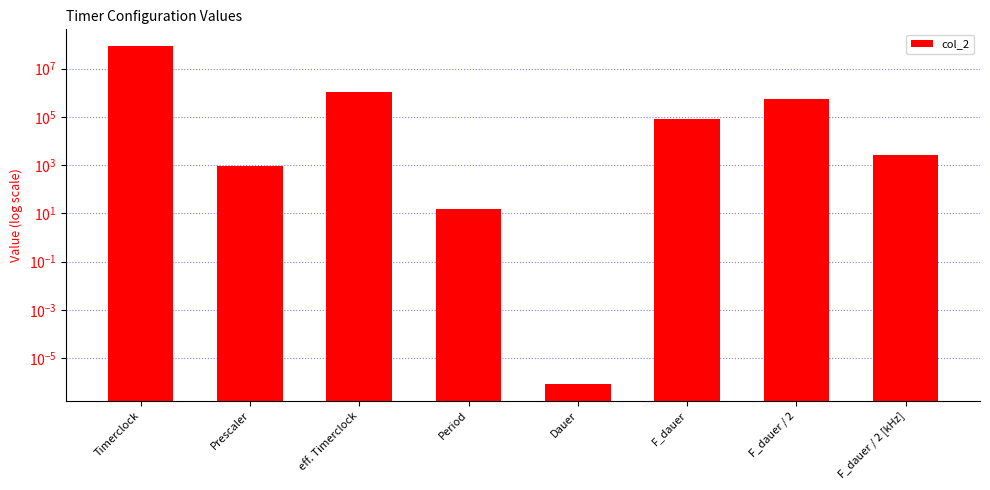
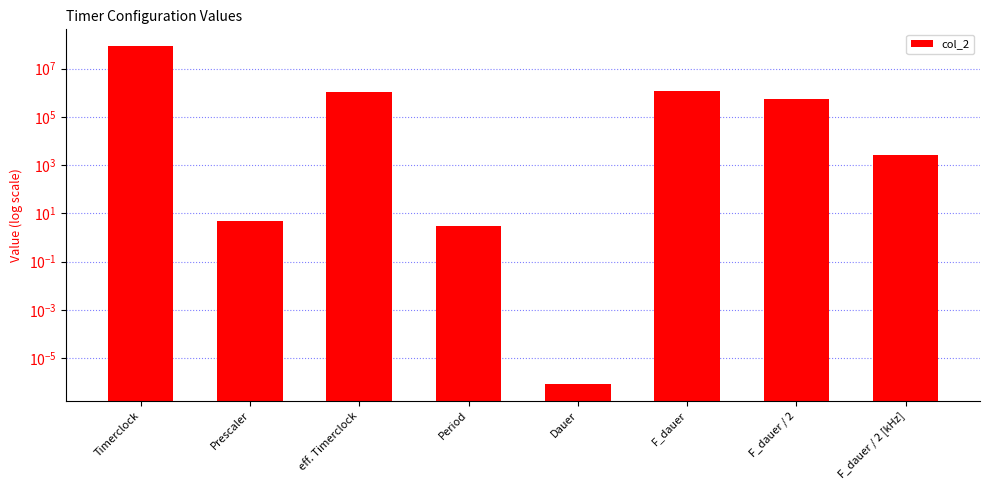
Prescaler: 900 -> 5
Period: 20 -> 3
F_dauer: 90000 -> 1000000
